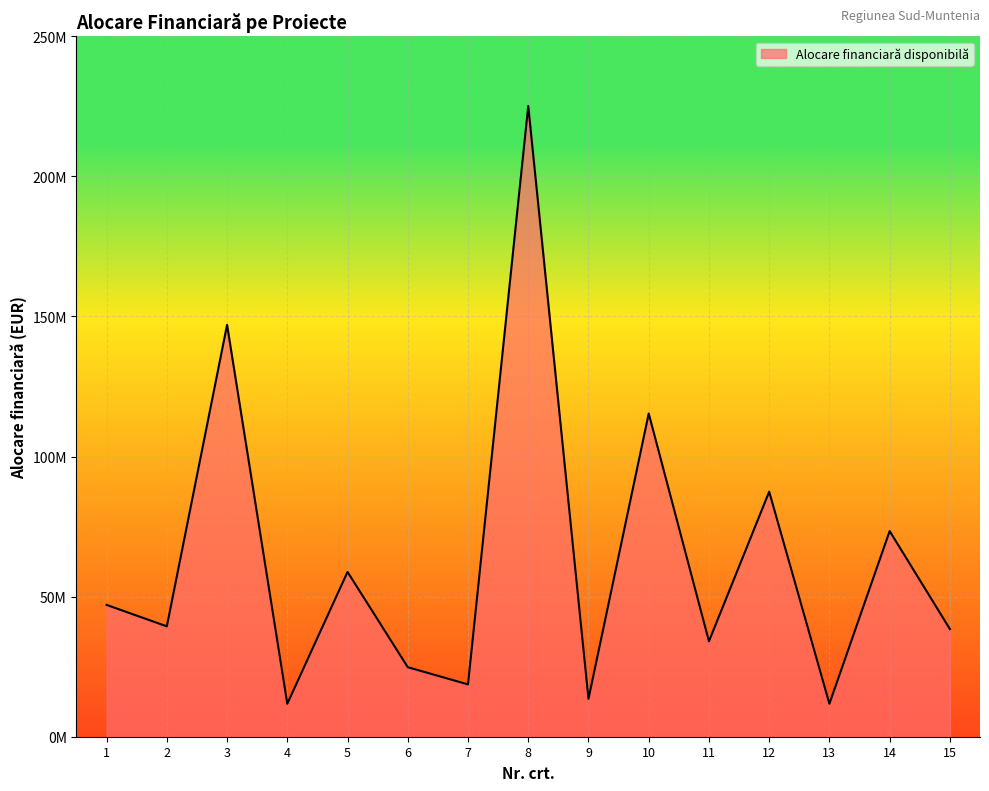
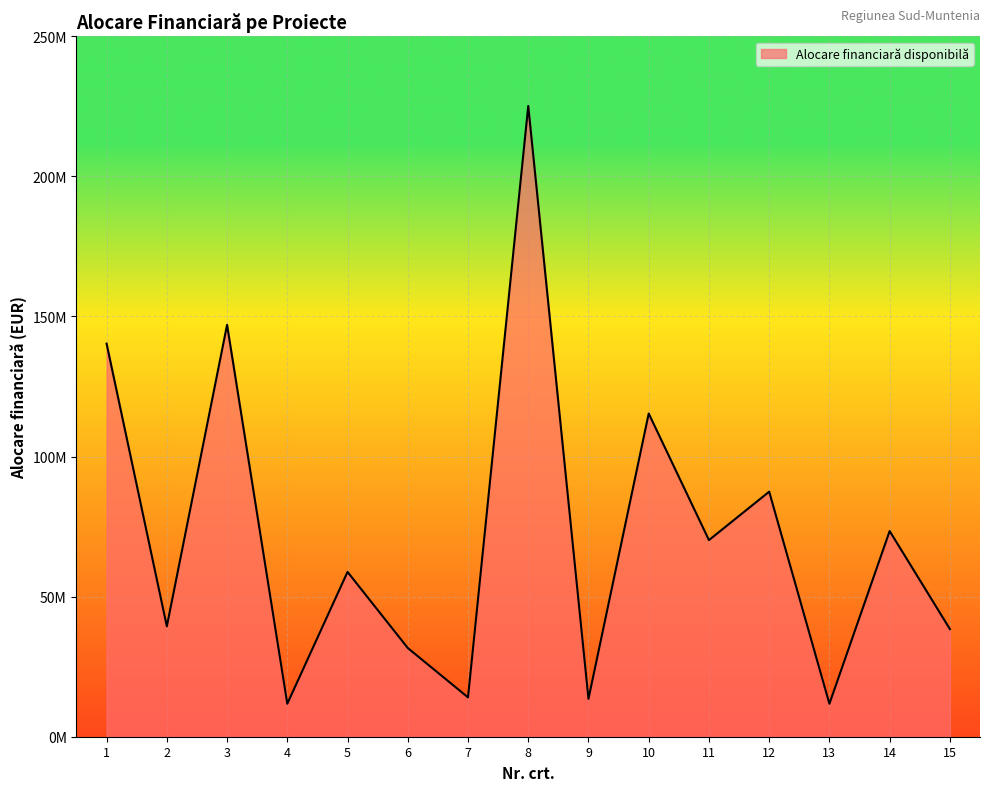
1: 47000000 -> 140000000
6: 25000000 -> 32000000
7: 19000000 -> 14000000
11: 34000000 -> 70000000
